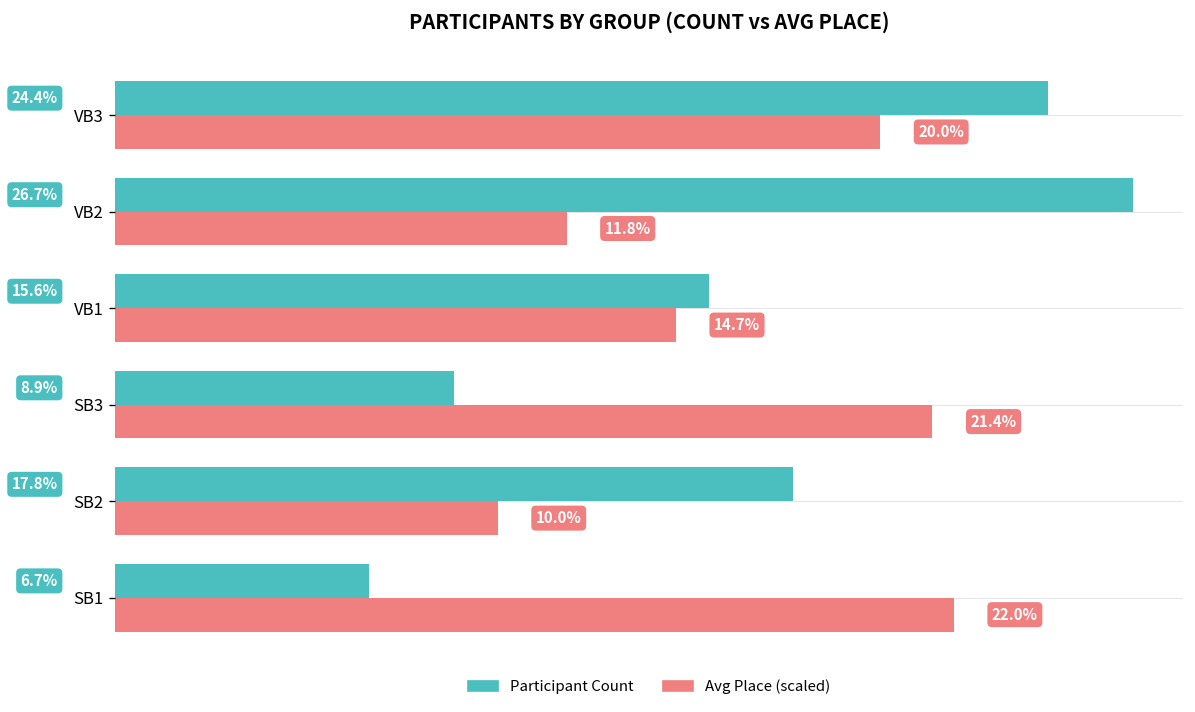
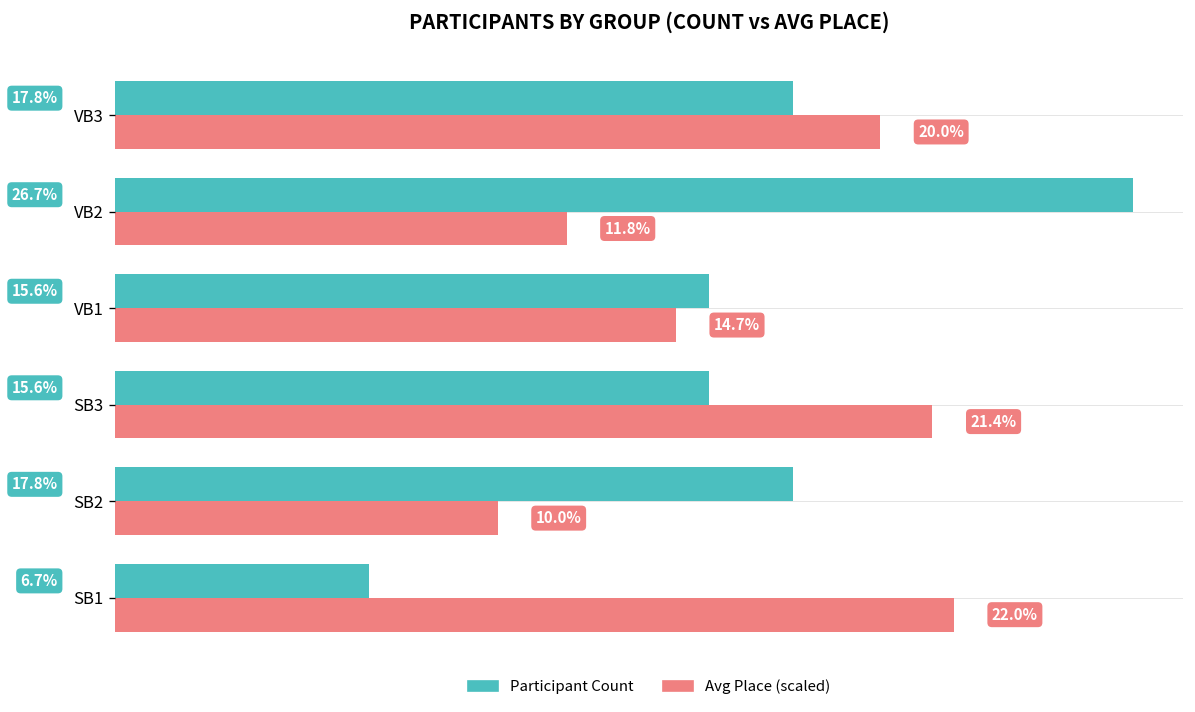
Participant Count, VB3: 24.4% -> 17.8%
Participant Count, SB3: 8.9% -> 15.6%
